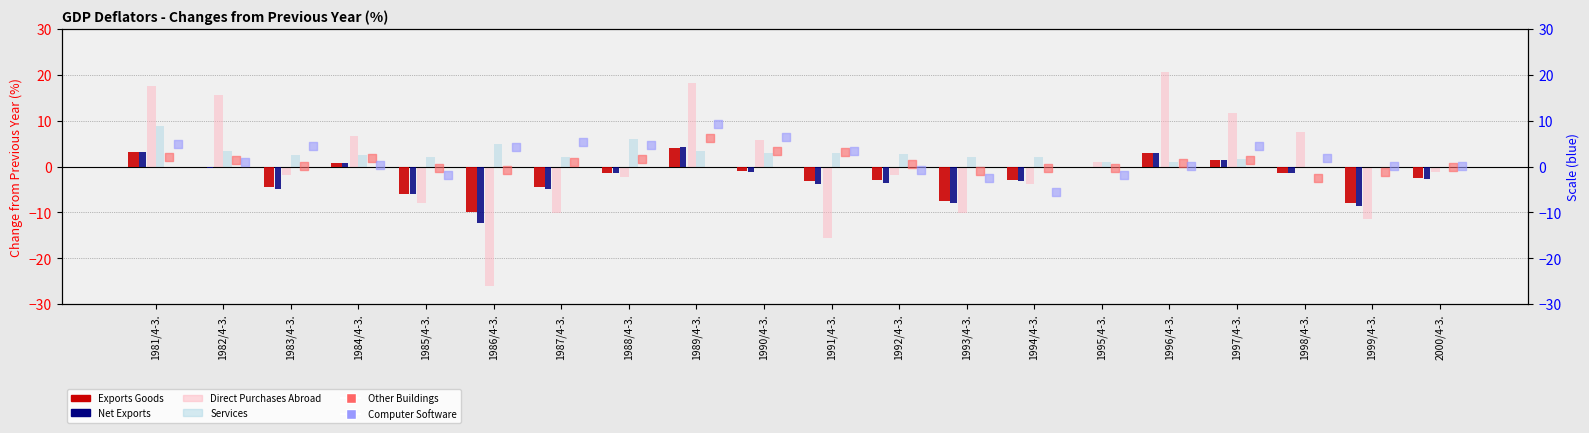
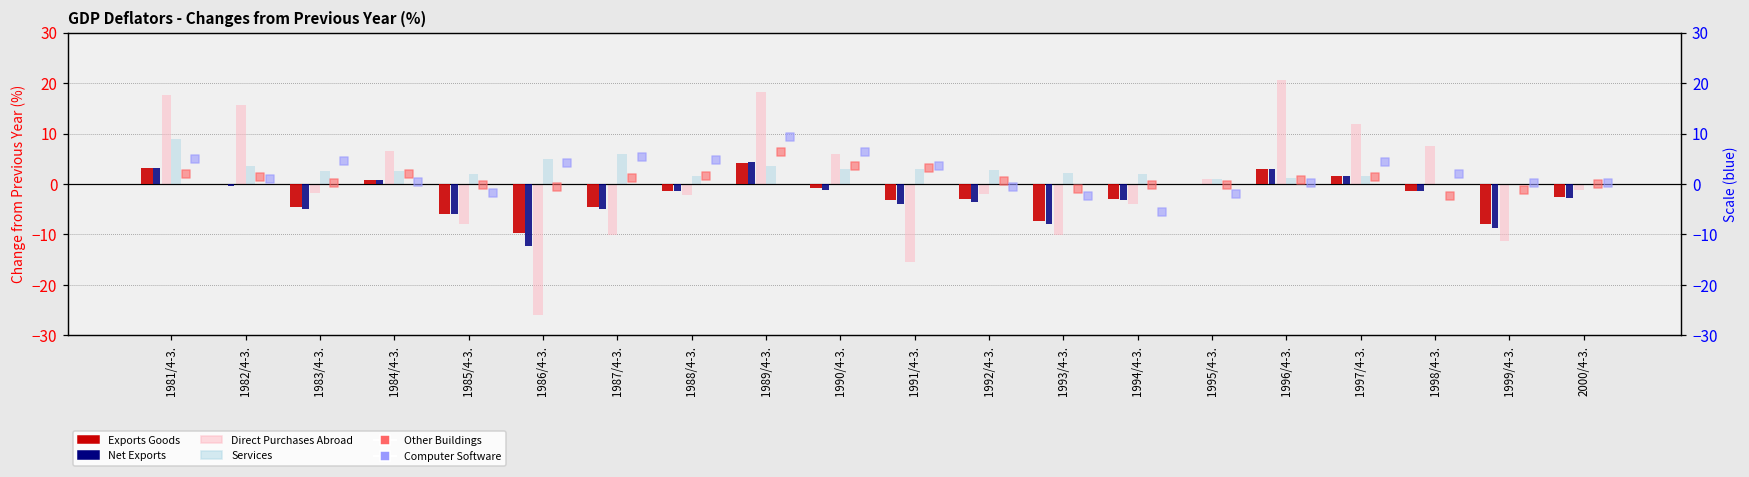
Services, 1987/4-3.: 2 -> 6
Services, 1988/4-3.: 6 -> 2
